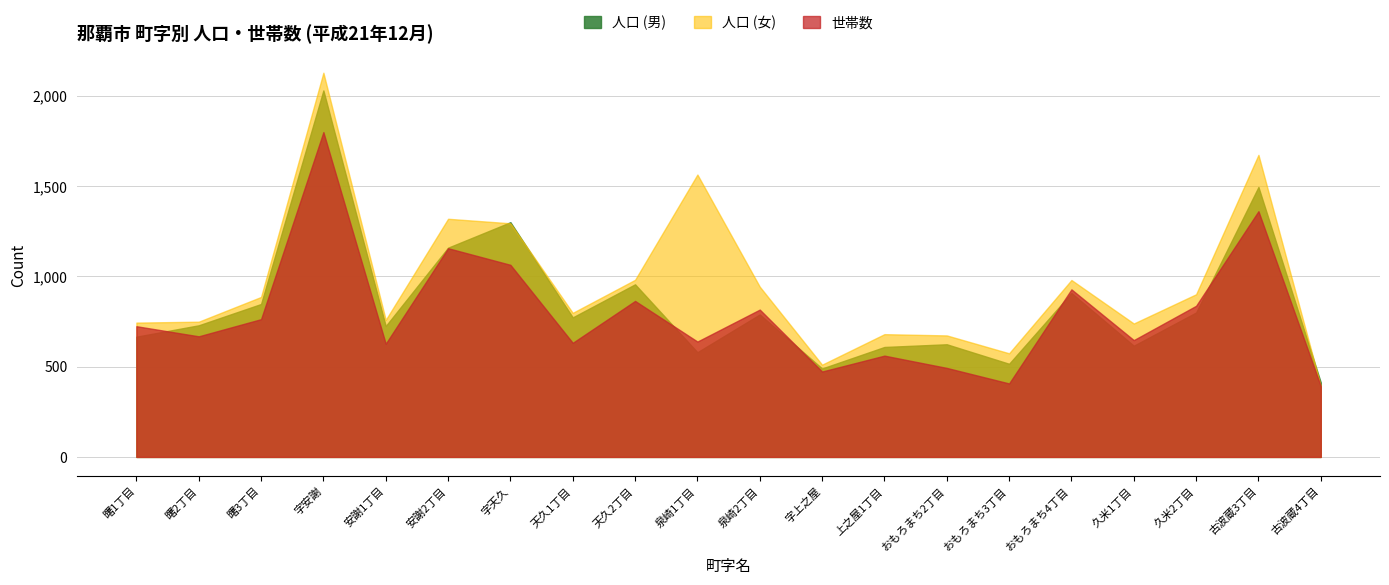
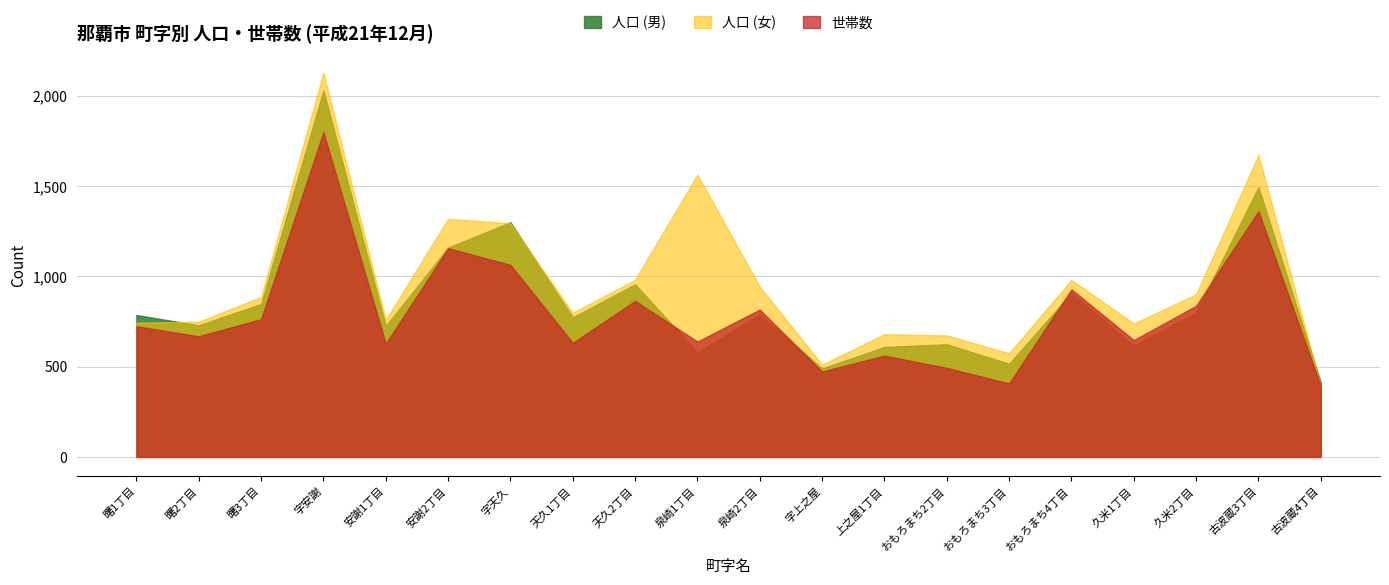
人口 (男), 曙1丁目: 670 -> 790
